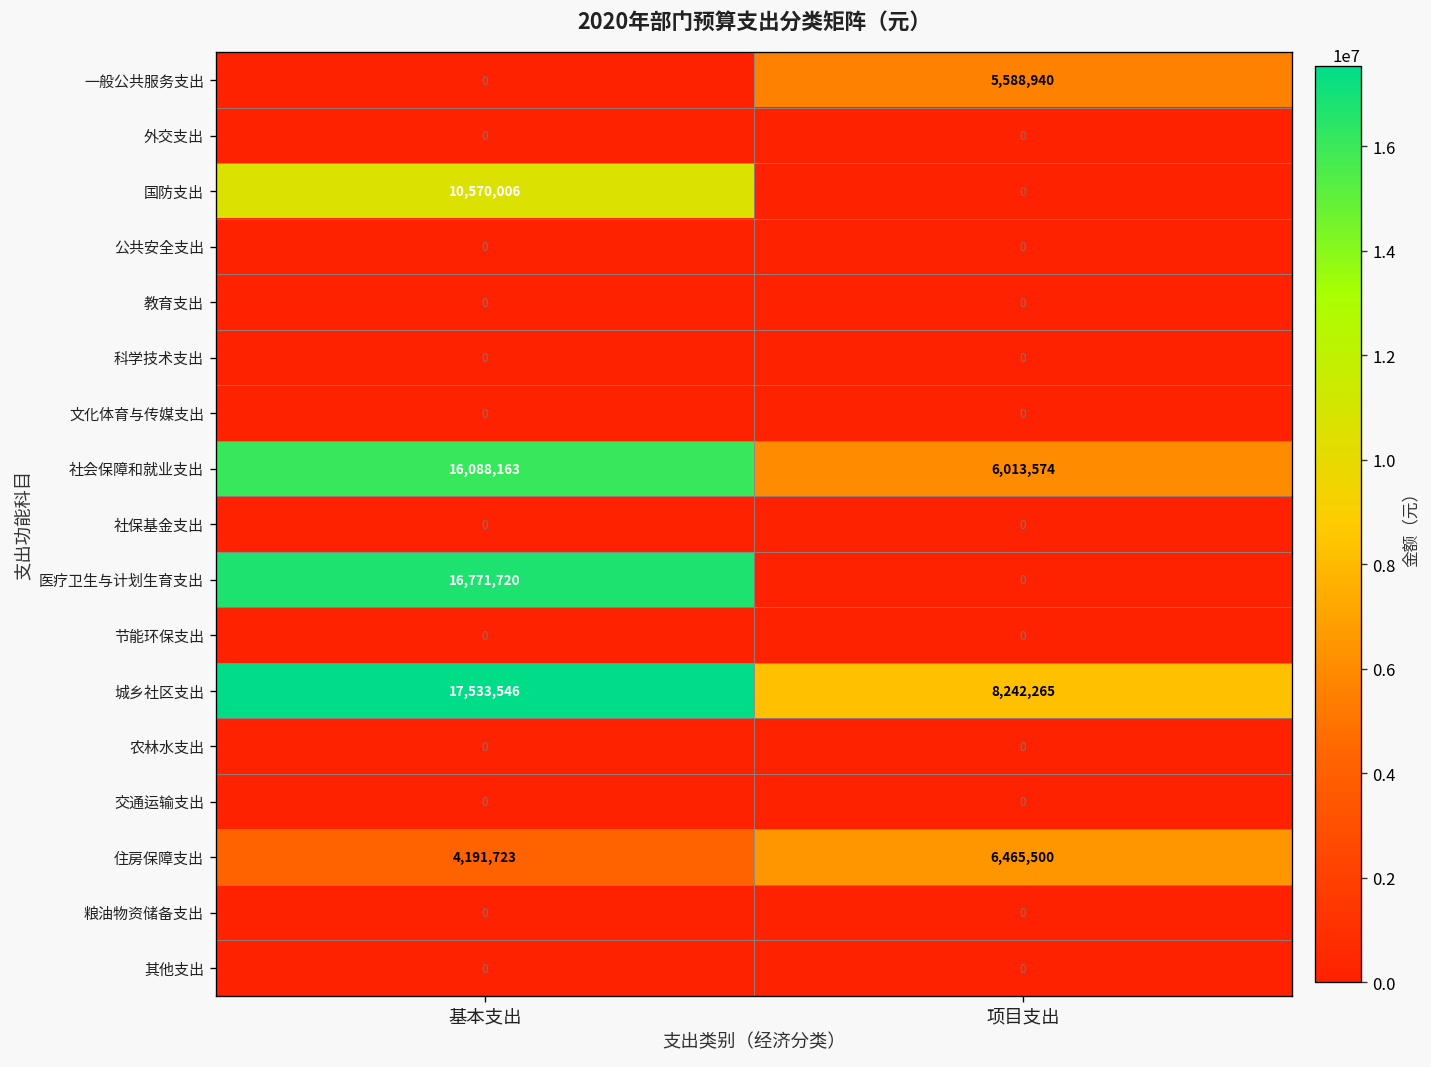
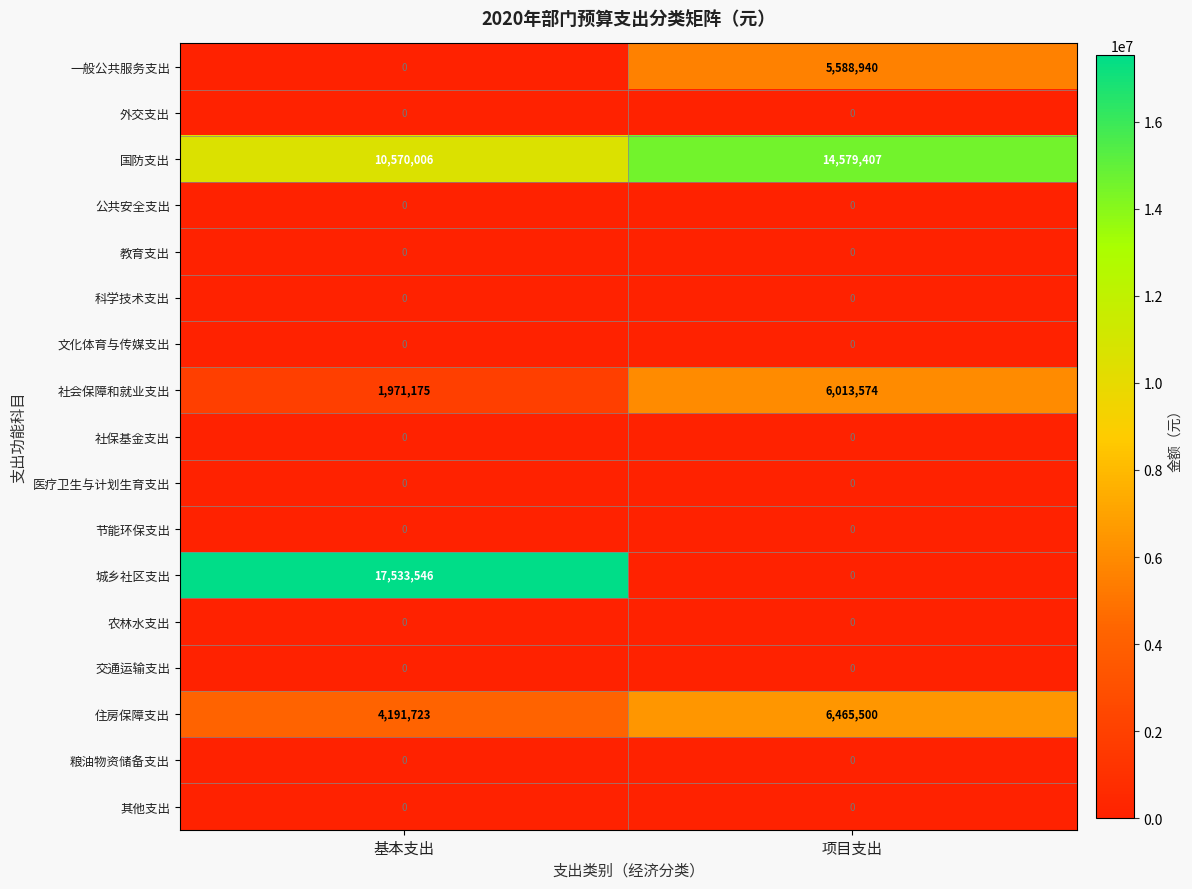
国防支出, 项目支出: 0 -> 14,579,407
社会保障和就业支出, 基本支出: 16,088,163 -> 1,971,175
医疗卫生与计划生育支出, 基本支出: 16,771,720 -> 0
城乡社区支出, 项目支出: 8,242,265 -> 0
